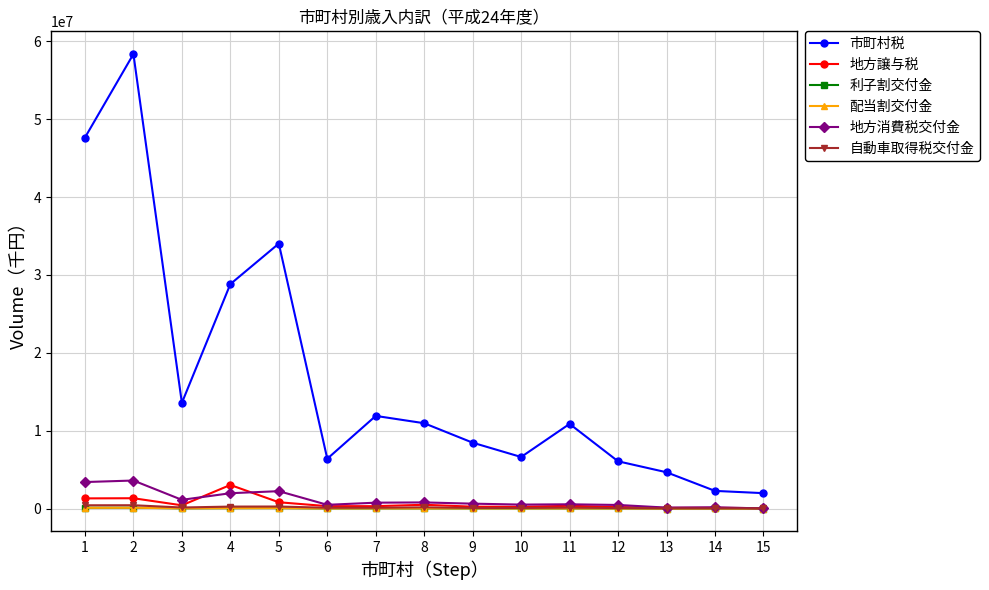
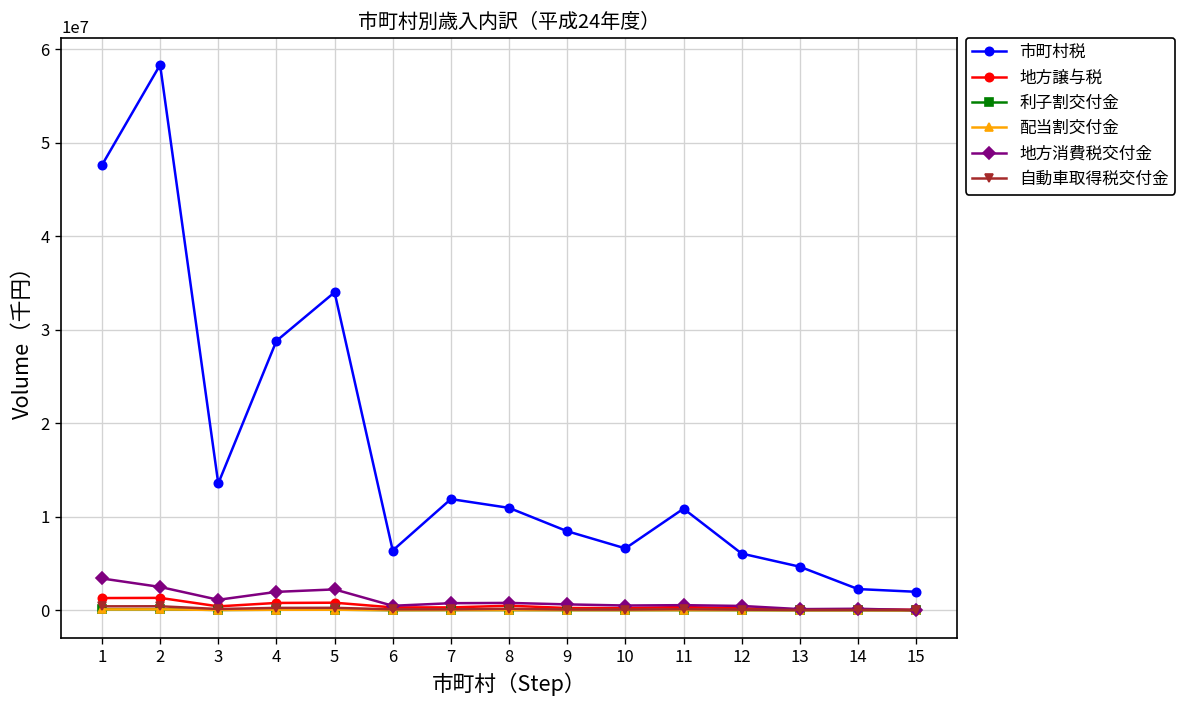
地方消費税交付金, 2: 4000000 -> 2000000
地方譲与税, 4: 3000000 -> 1000000
